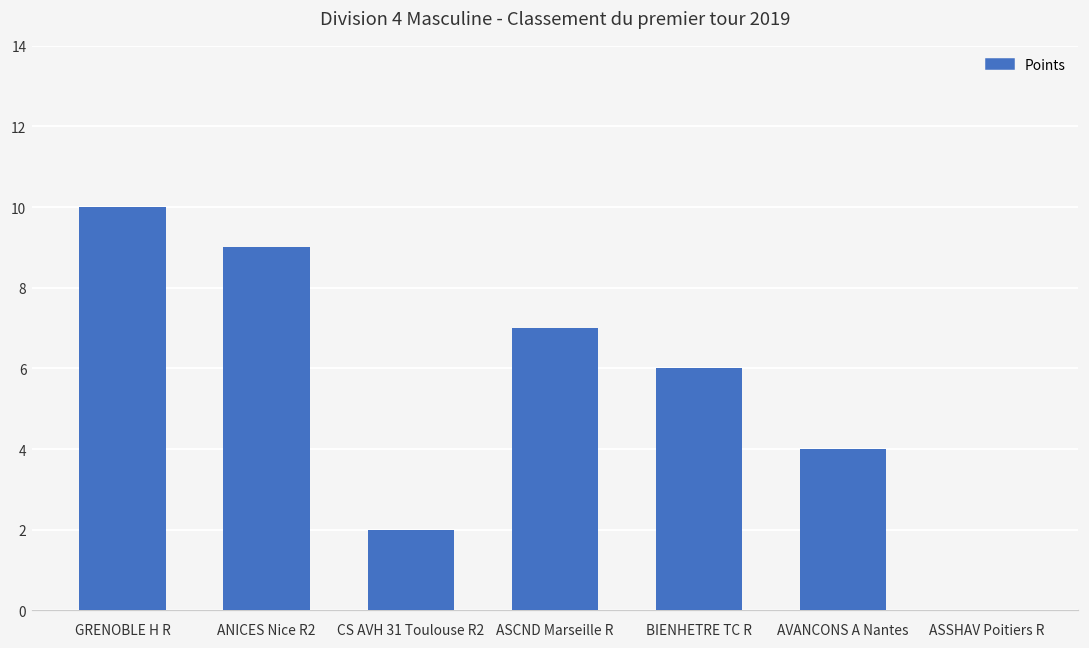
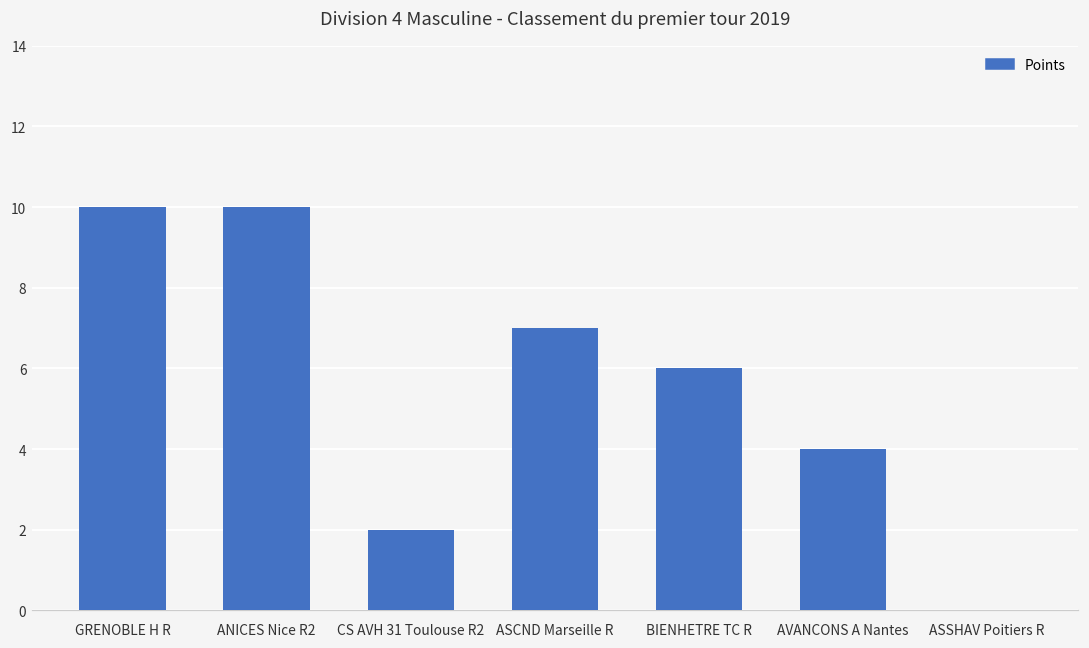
ANICES Nice R2: 9 -> 10
